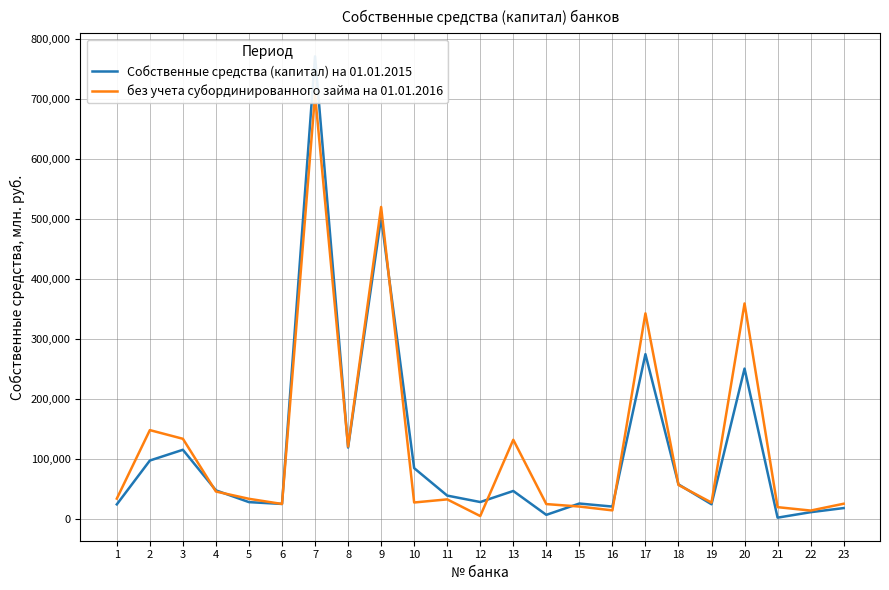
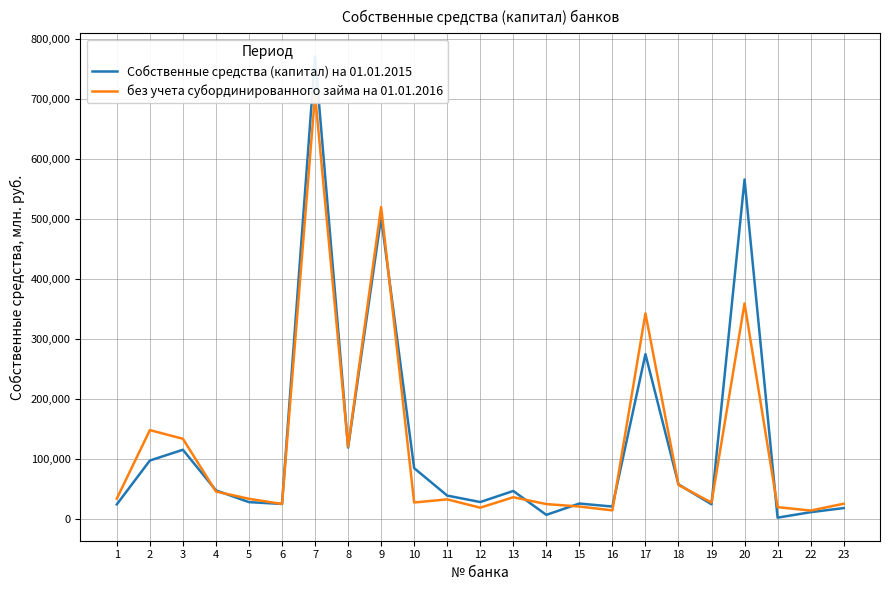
без учета субординированного займа на 01.01.2016, 12: 10,000 -> 20,000
без учета субординированного займа на 01.01.2016, 13: 130,000 -> 40,000
Собственные средства (капитал) на 01.01.2015, 20: 250,000 -> 570,000
